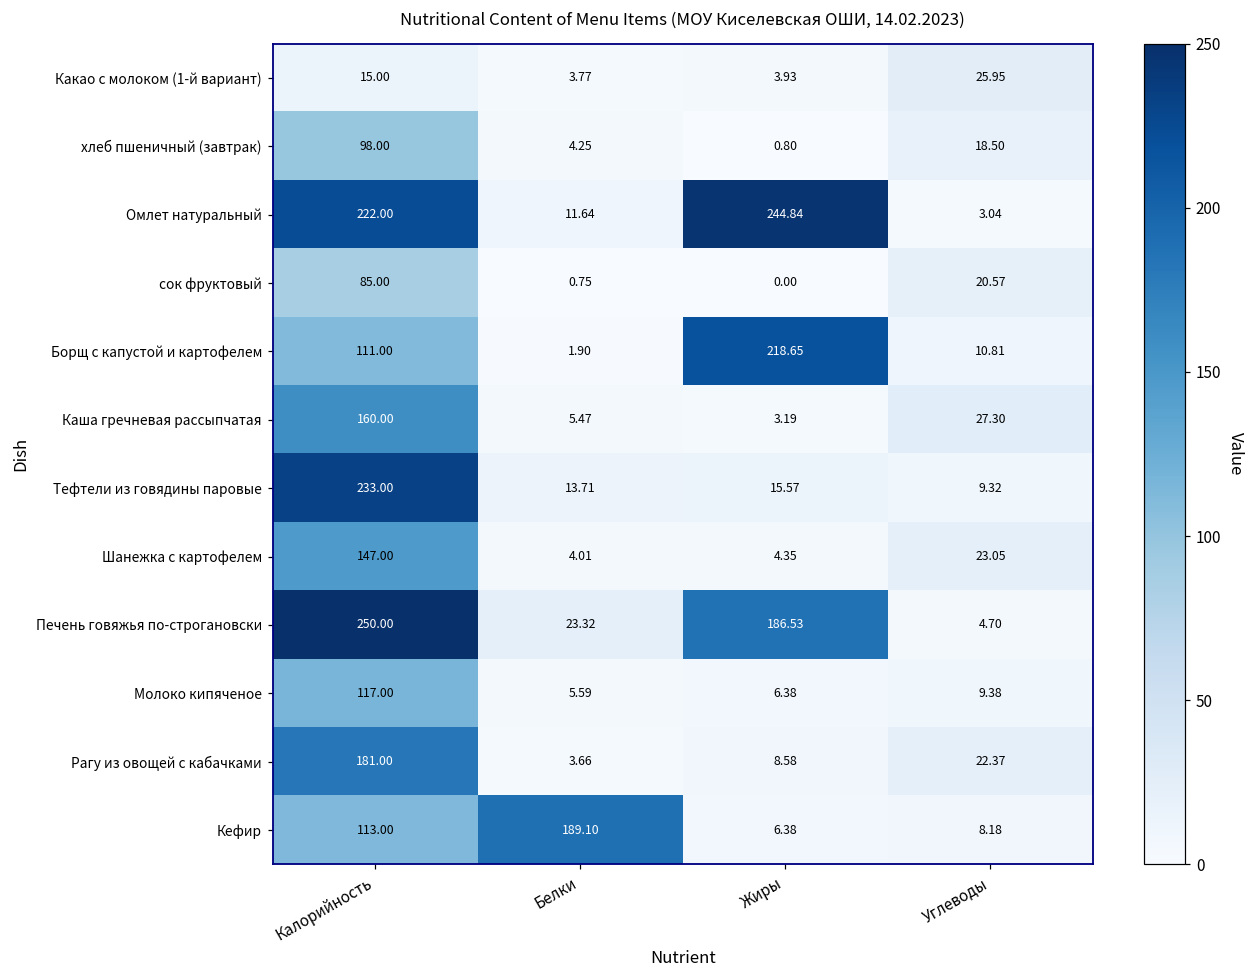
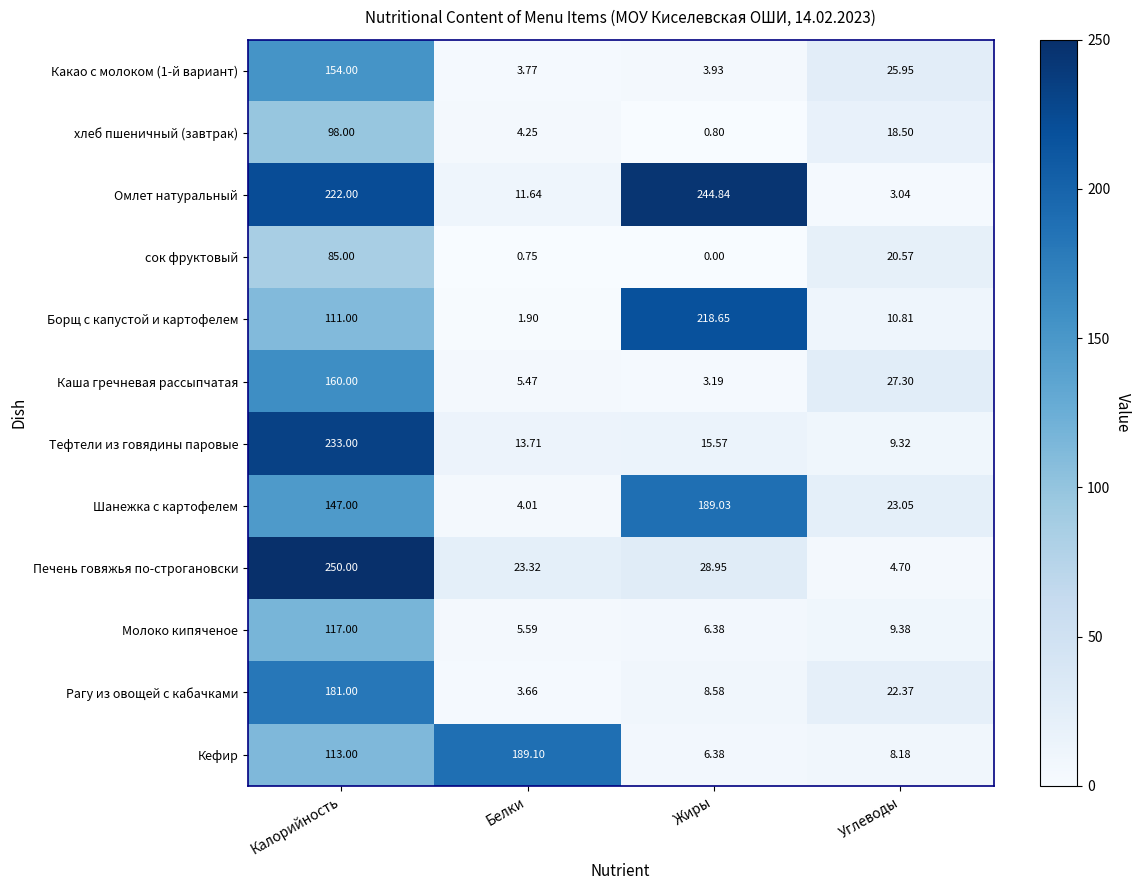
Какао с молоком (1-й вариант), Калорийность: 15.00 -> 154.00
Шанежка с картофелем, Жиры: 4.35 -> 189.03
Печень говяжья по-строгановски, Жиры: 186.53 -> 28.95
